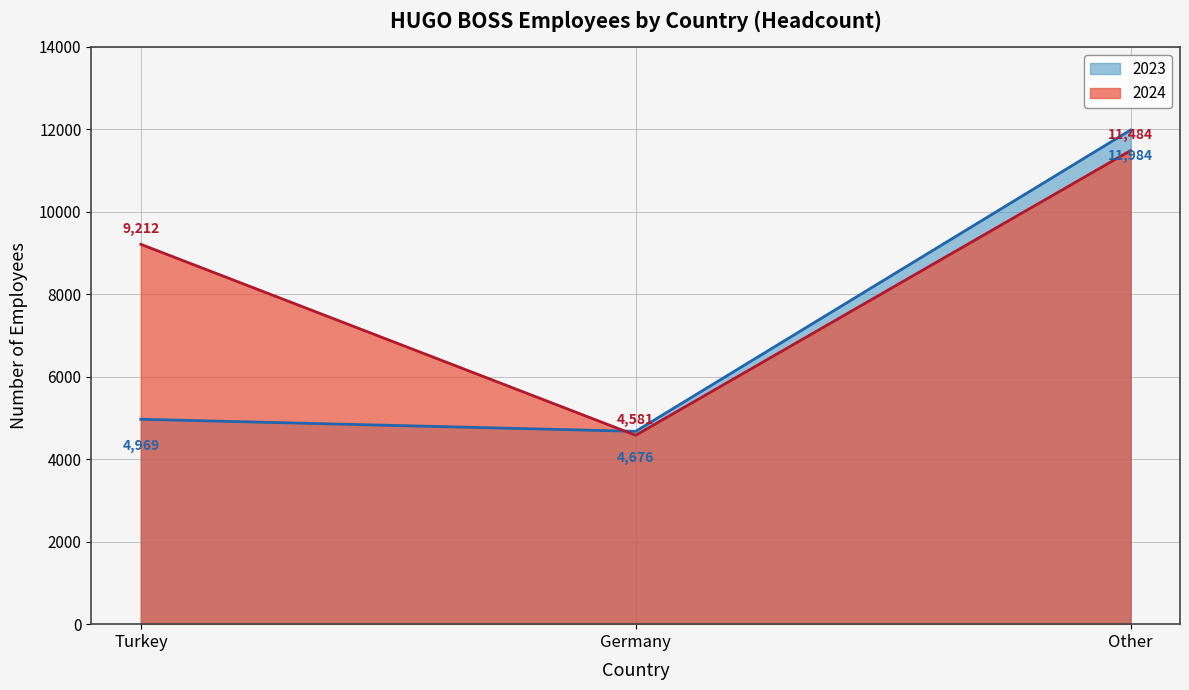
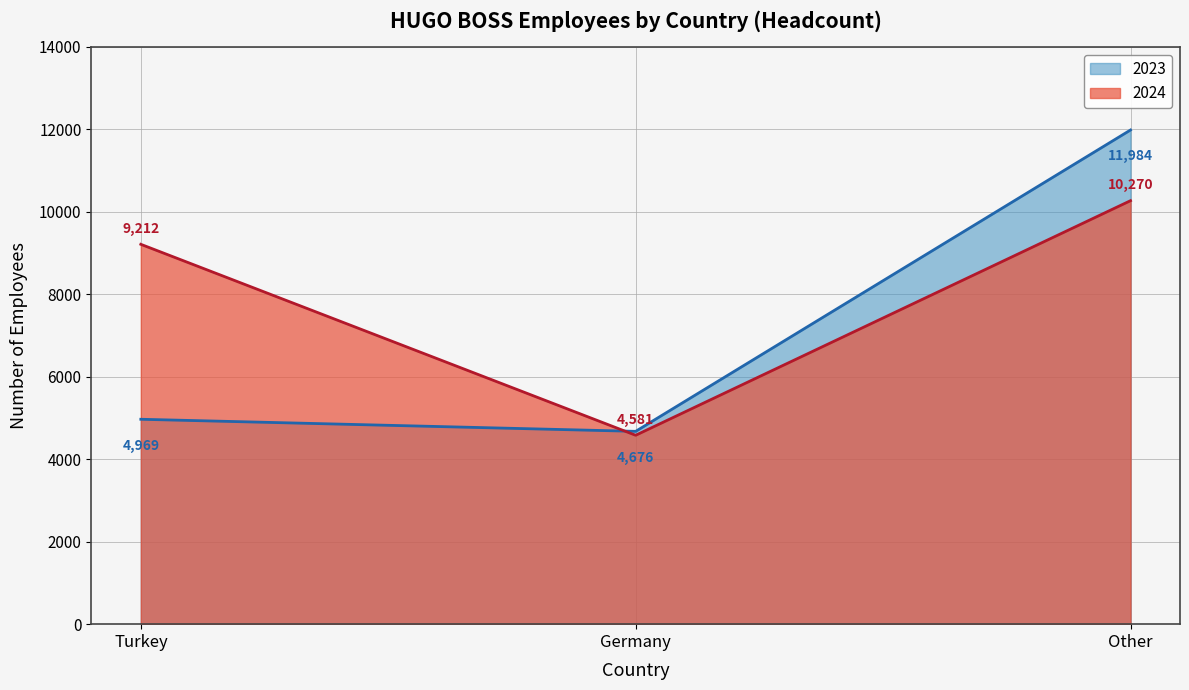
2024, Other: 11,484 -> 10,270
